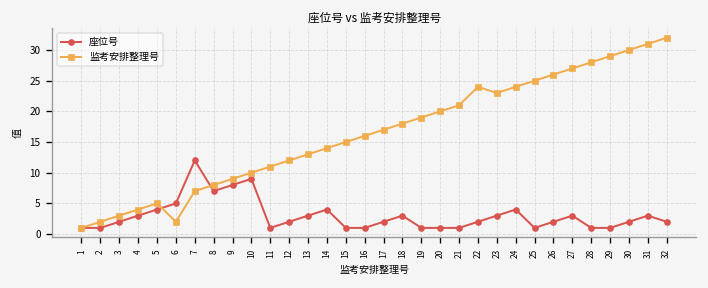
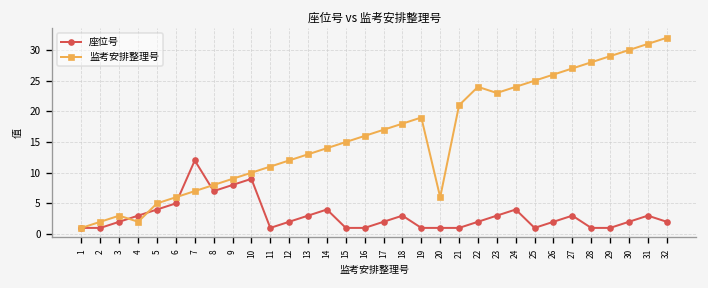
监考安排整理号, 4: 4 -> 2
监考安排整理号, 6: 2 -> 6
监考安排整理号, 20: 20 -> 6
